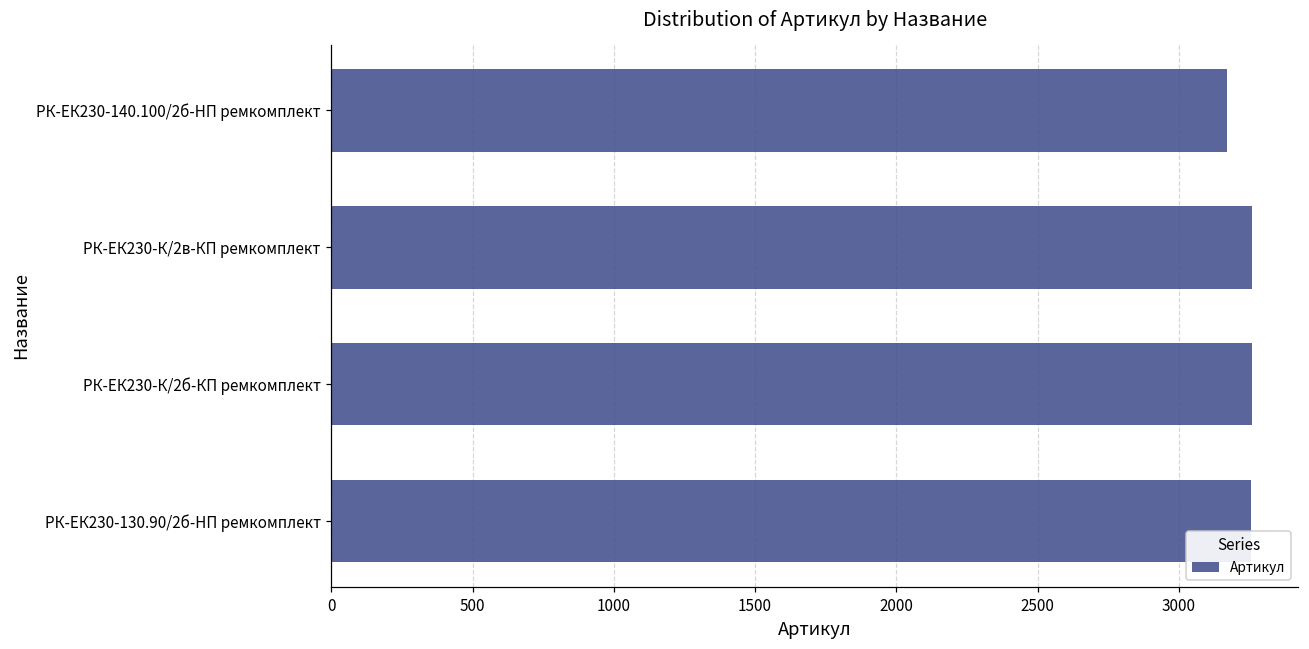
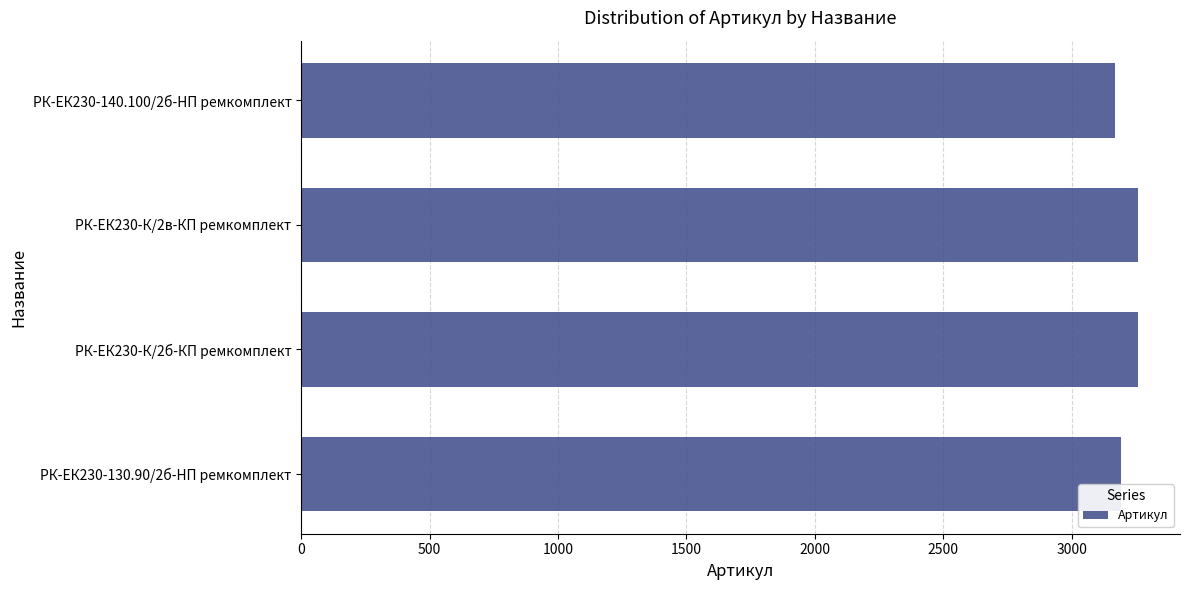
РК-ЕК230-130.90/2б-HП ремкомплект: 3260 -> 3190
